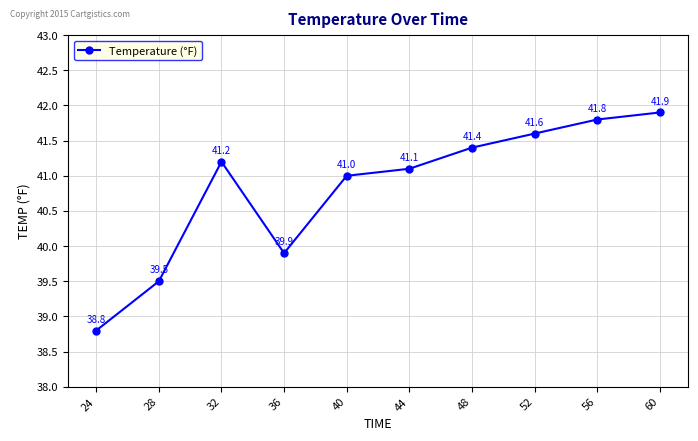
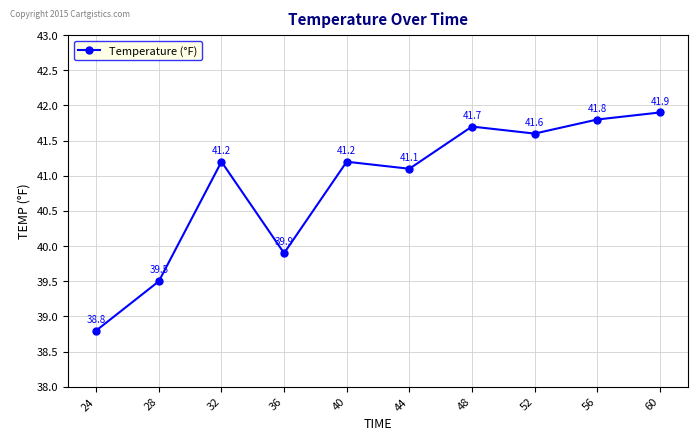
40: 41.0 -> 41.2
48: 41.4 -> 41.7
